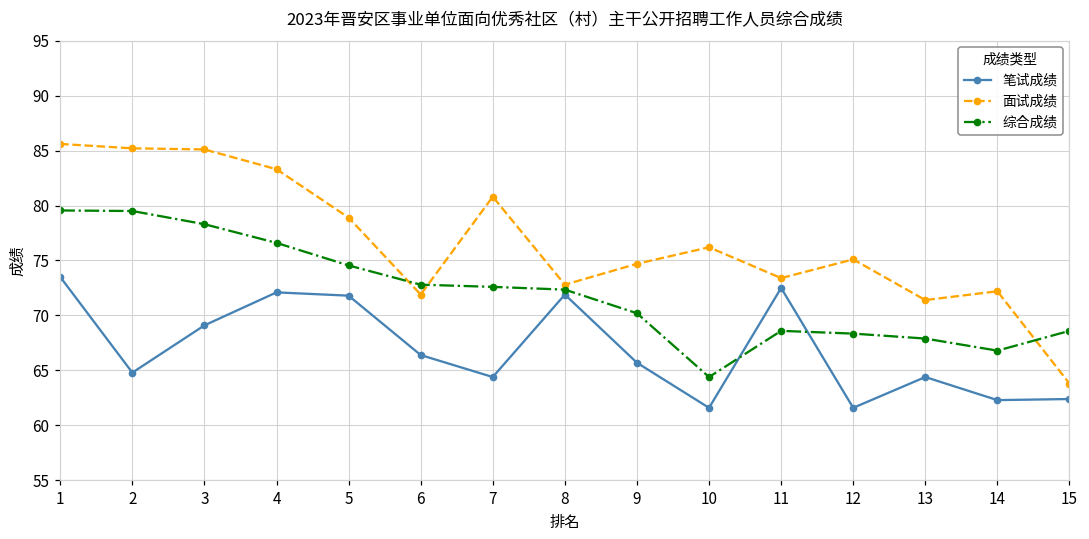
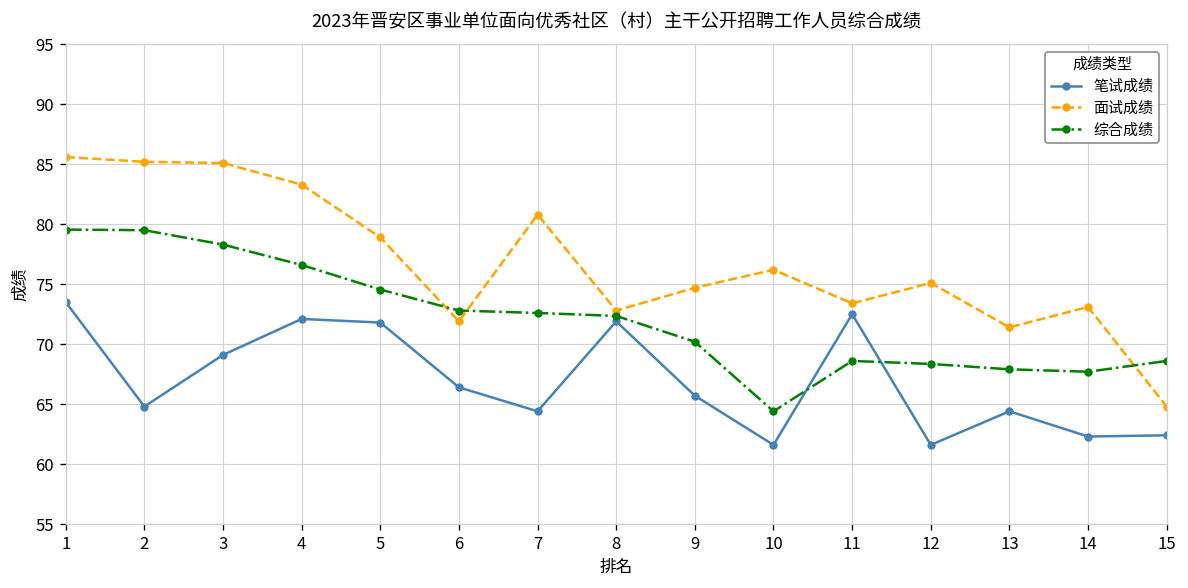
面试成绩, 14: 72 -> 73
综合成绩, 14: 67 -> 68
面试成绩, 15: 64 -> 65
